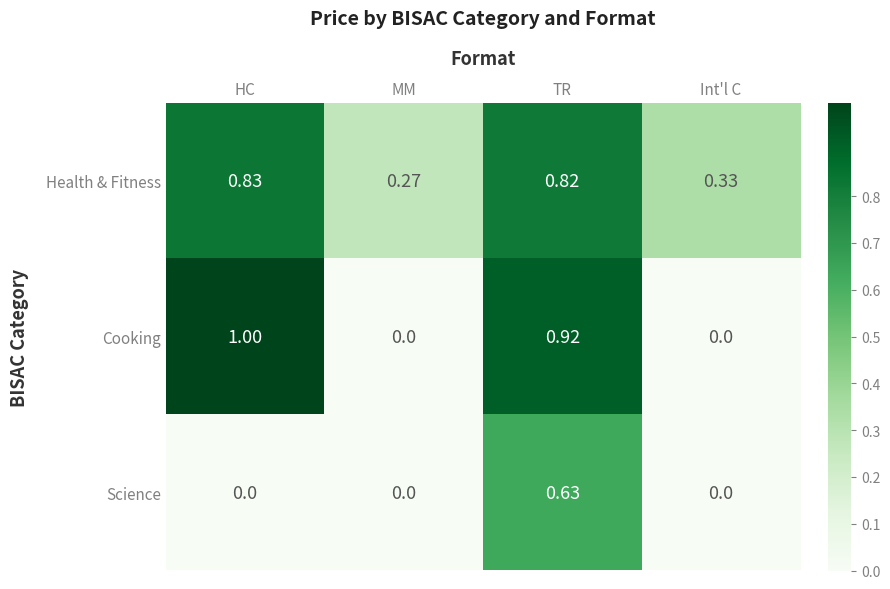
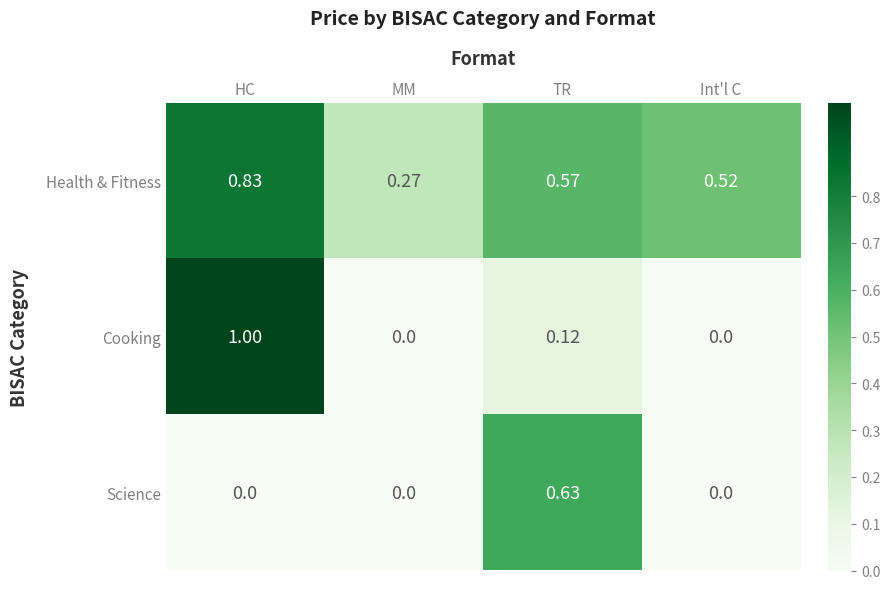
Health & Fitness, TR: 0.82 -> 0.57
Health & Fitness, Int'l C: 0.33 -> 0.52
Cooking, TR: 0.92 -> 0.12
